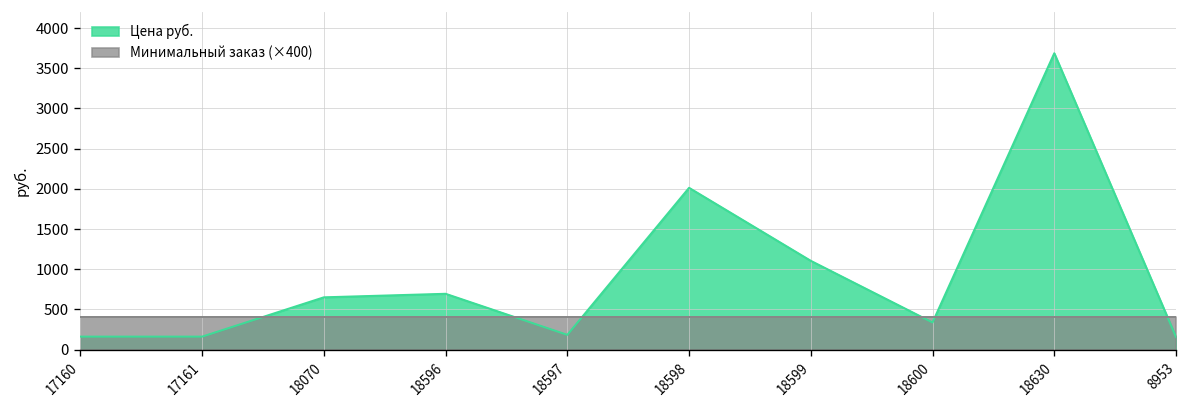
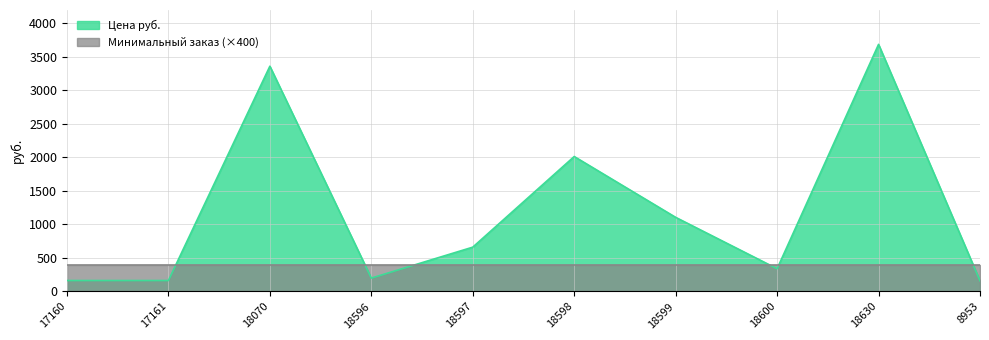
Цена руб., 18070: 700 -> 3400
Цена руб., 18596: 700 -> 200
Цена руб., 18597: 200 -> 700
